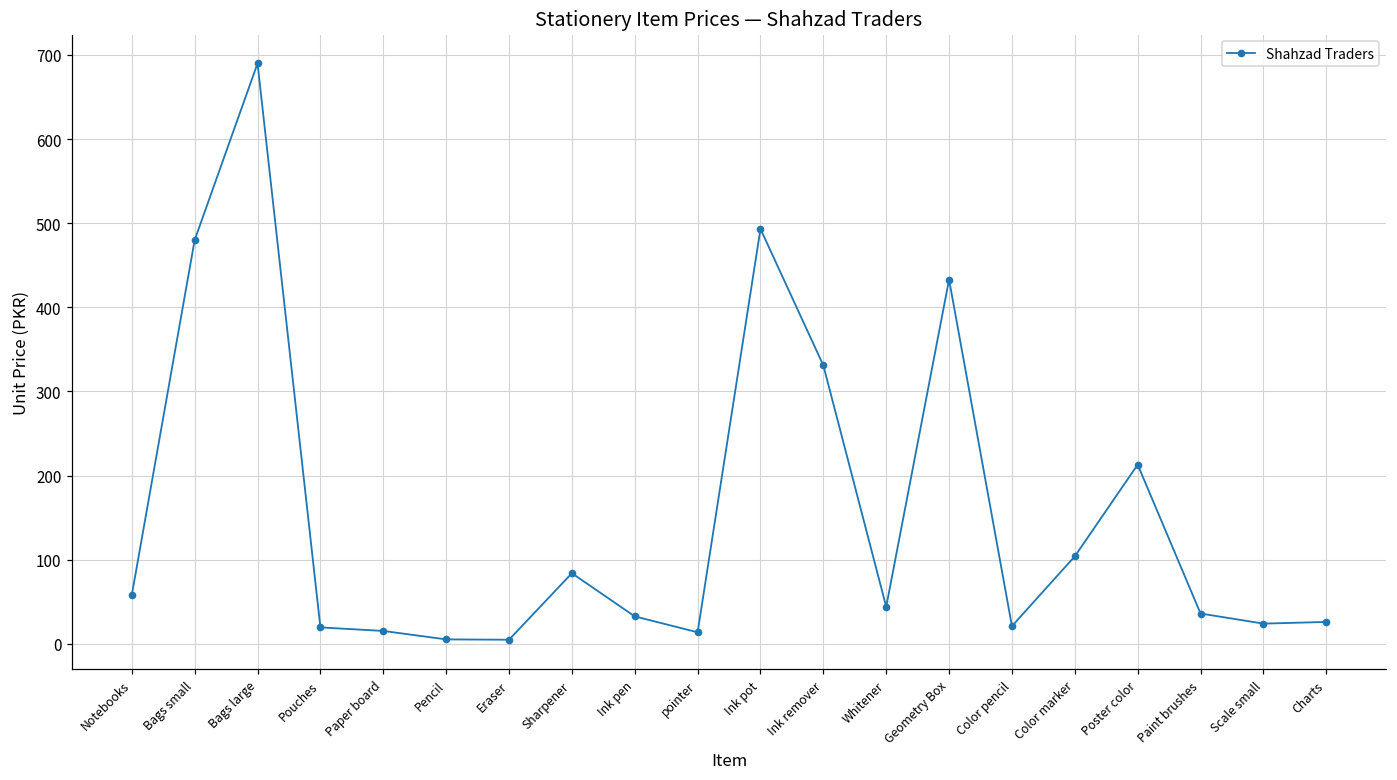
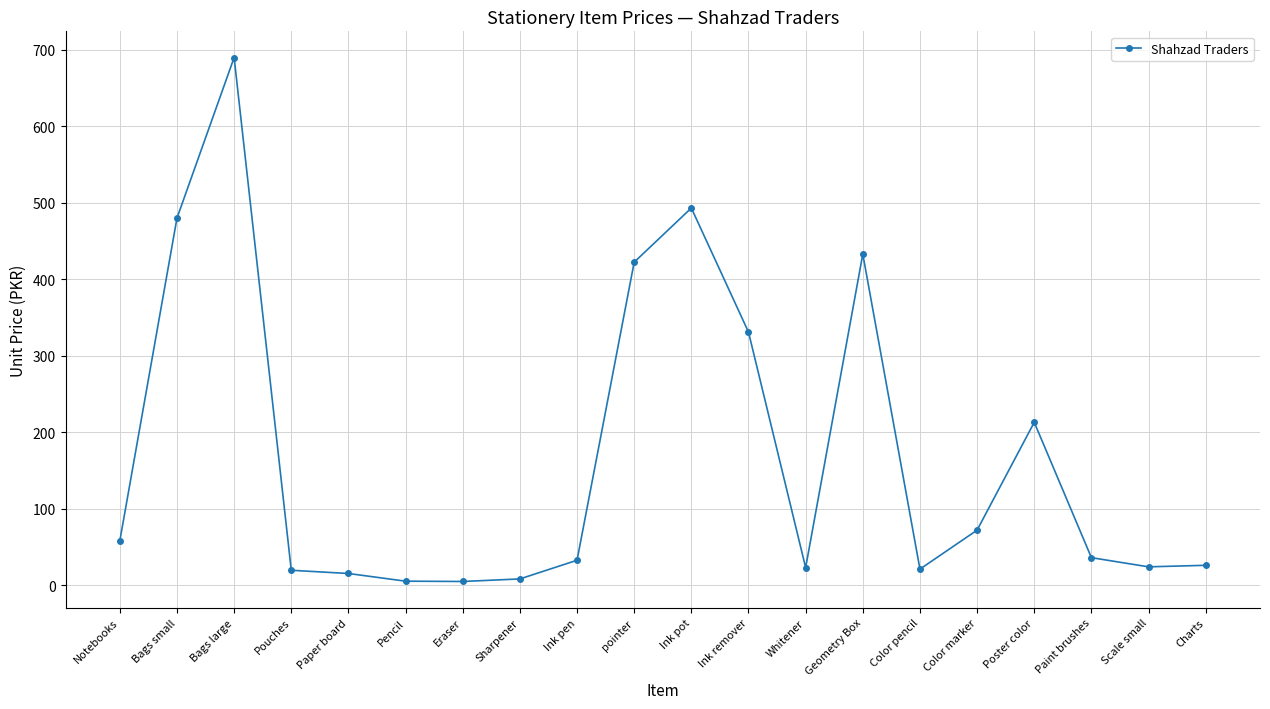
Sharpener: 80 -> 10
pointer: 10 -> 420
Whitener: 40 -> 20
Color marker: 100 -> 70
